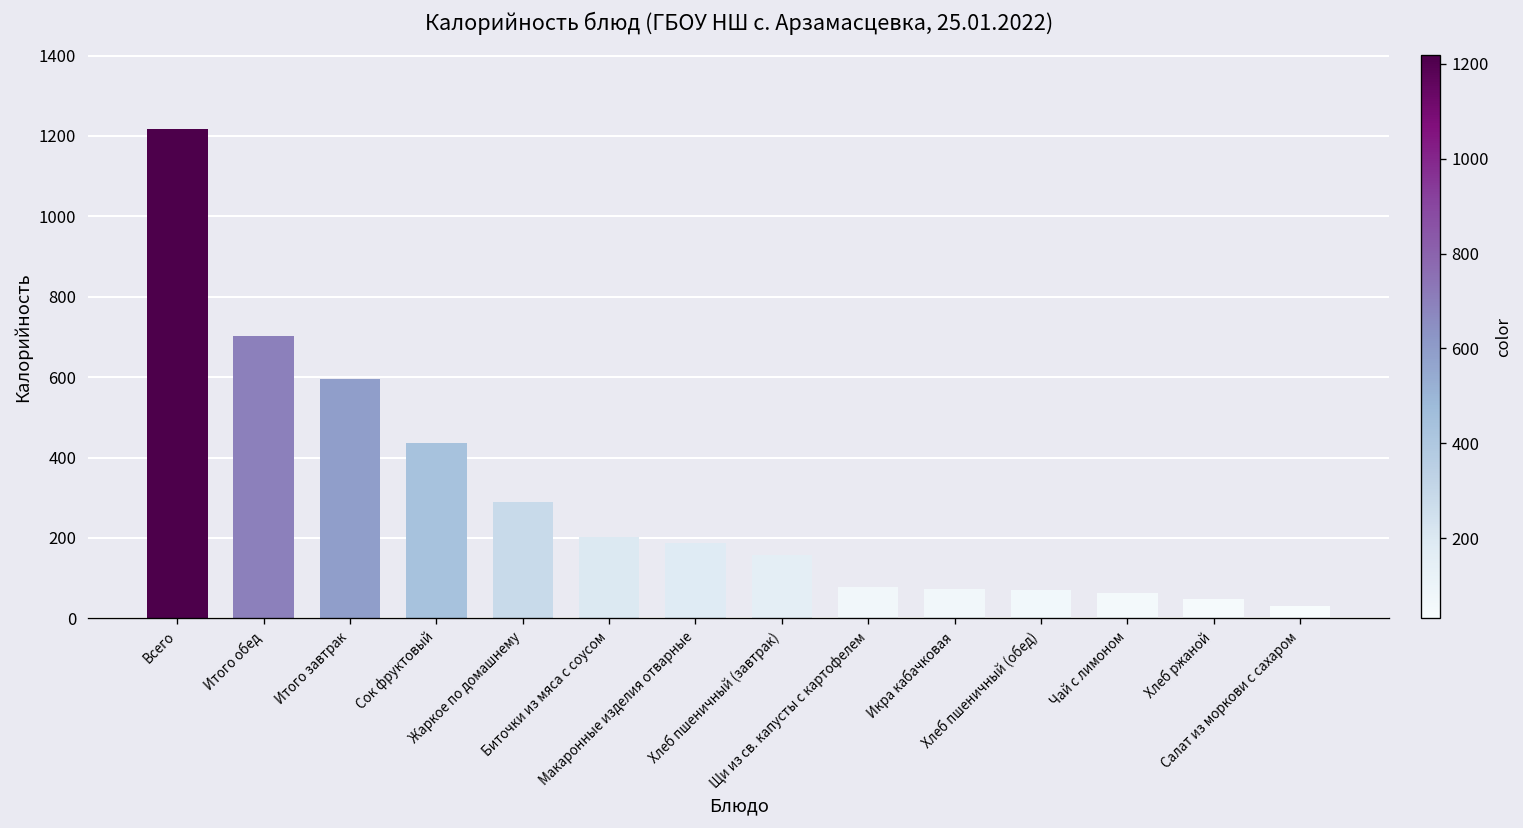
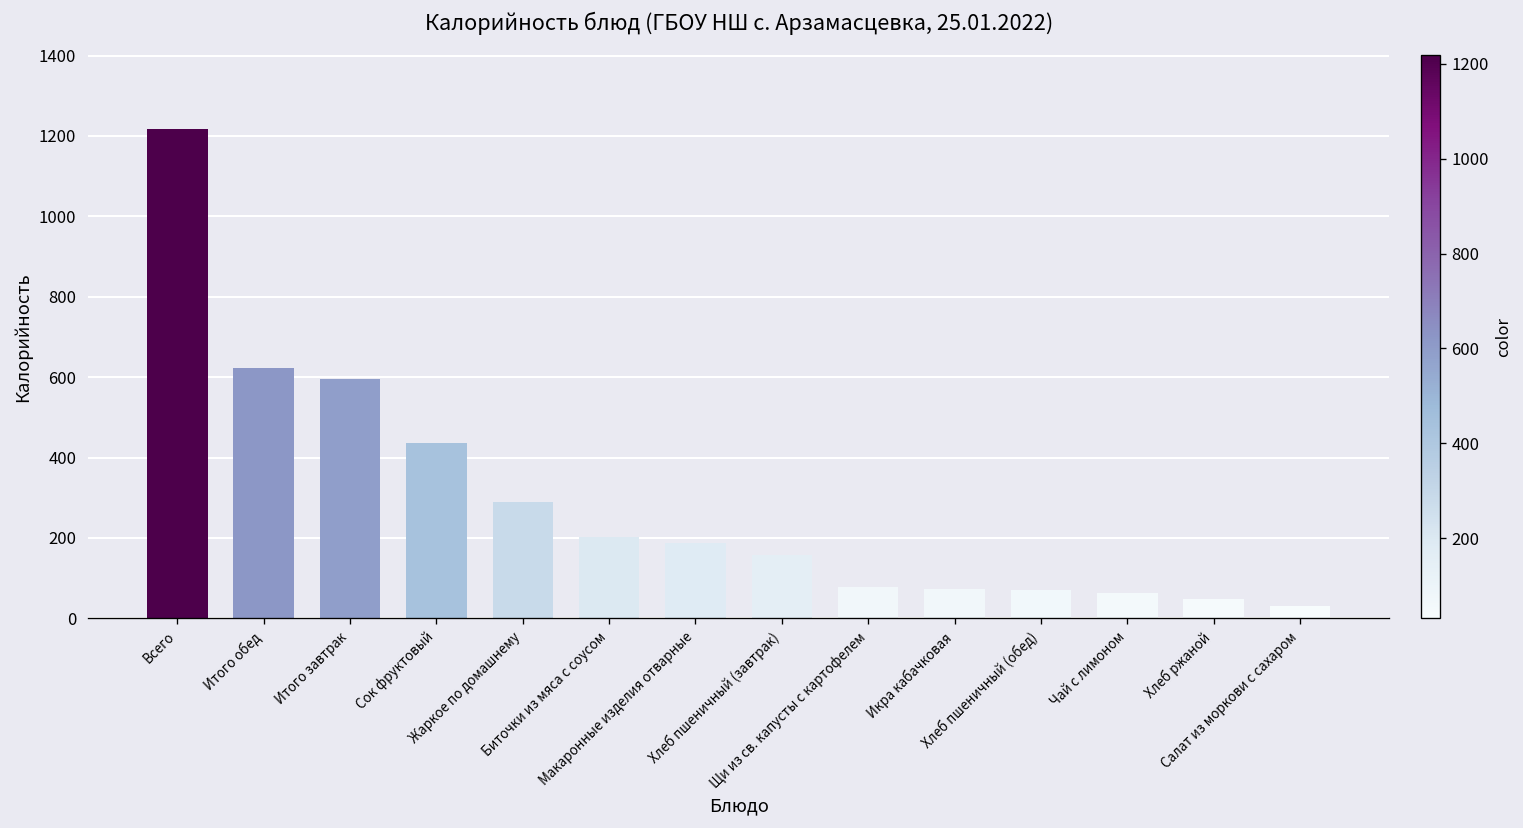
Итого обед: 700 -> 620
